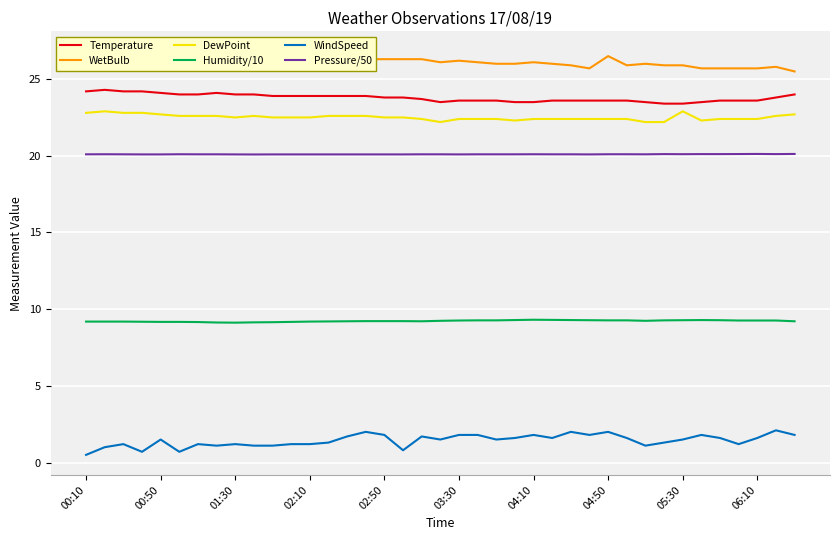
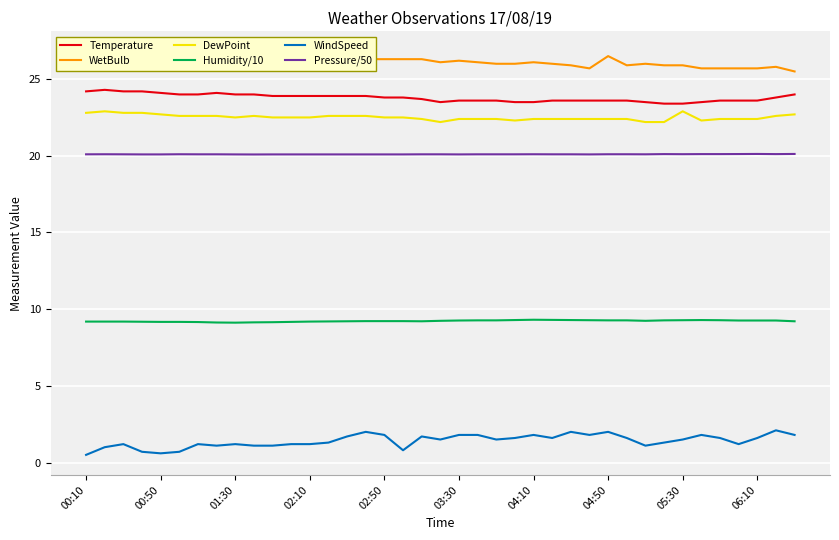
WindSpeed, 00:50: 1.5 -> 0.6
